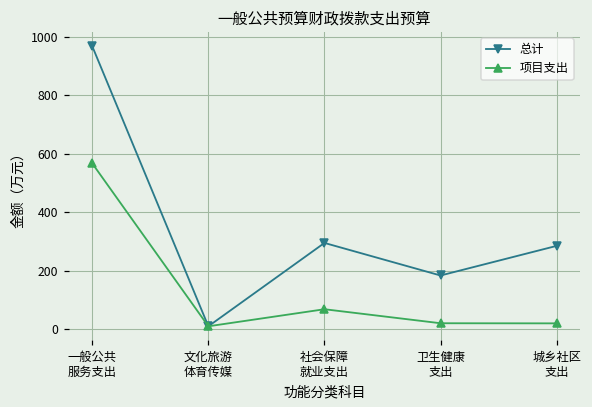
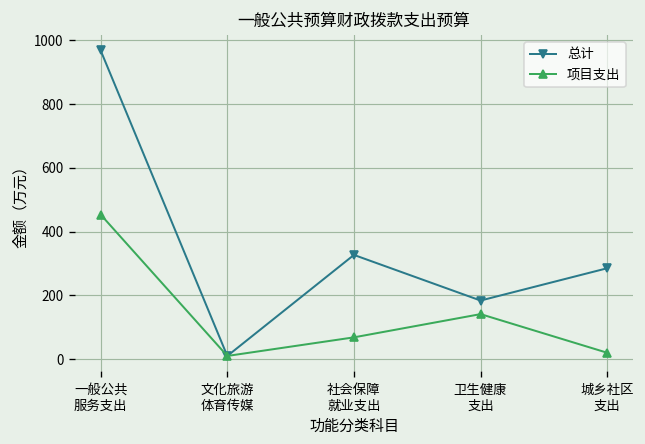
项目支出, 一般公共 服务支出: 570 -> 450
总计, 社会保障 就业支出: 300 -> 330
项目支出, 卫生健康 支出: 20 -> 140
